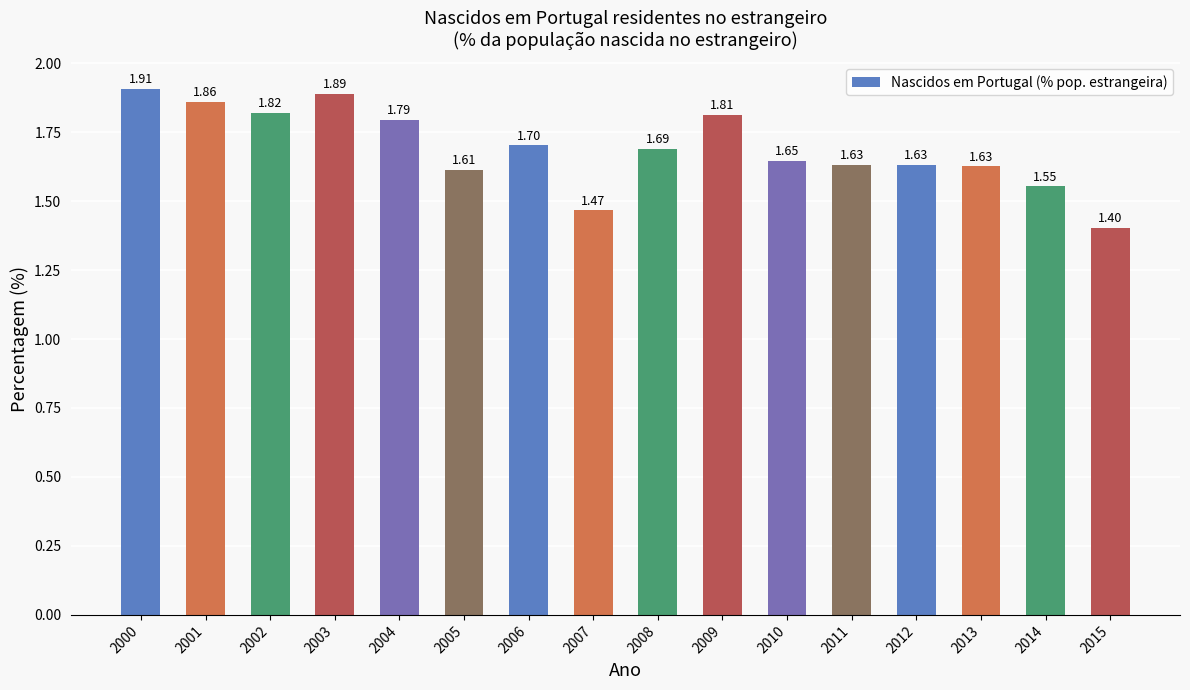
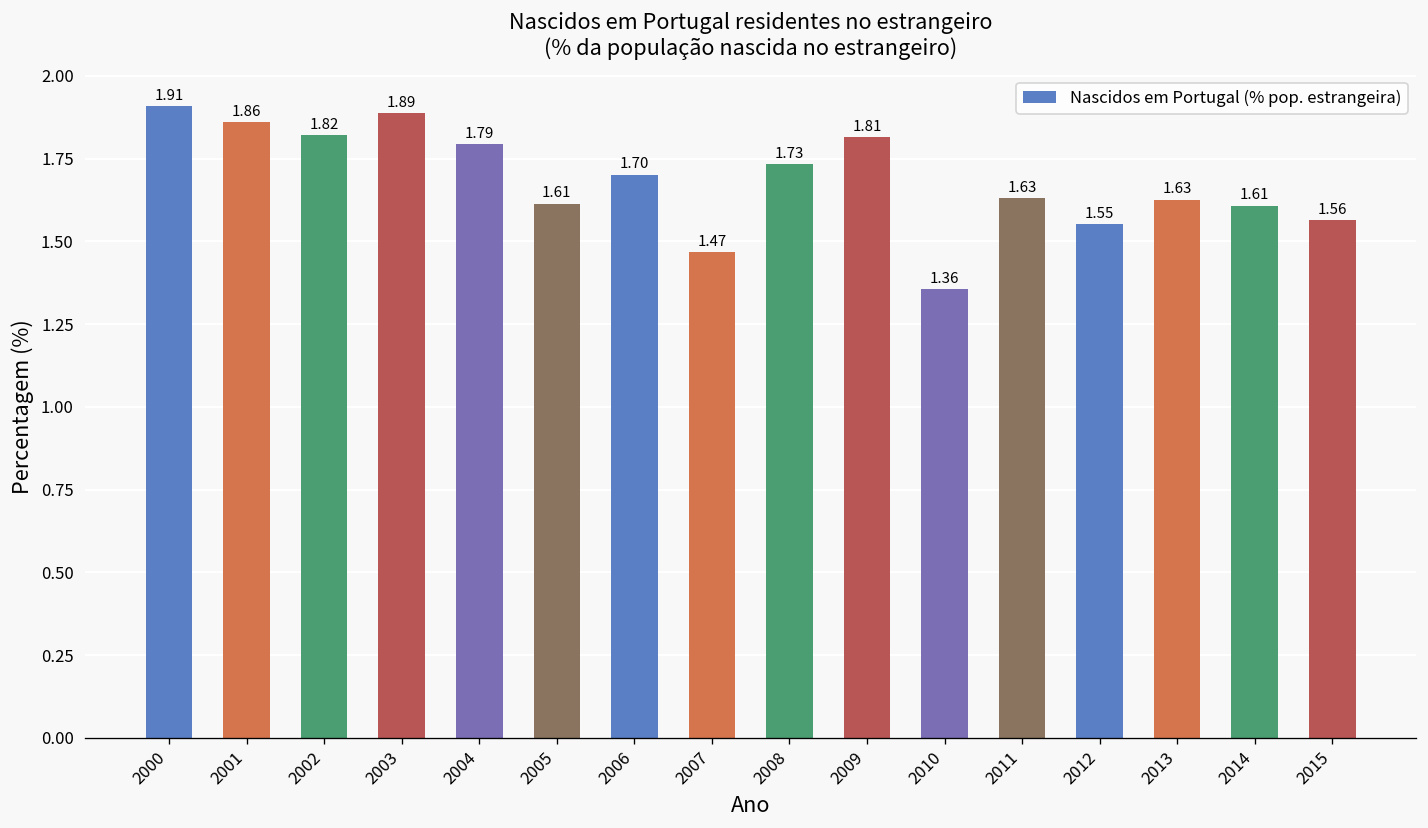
2008: 1.69 -> 1.73
2010: 1.65 -> 1.36
2012: 1.63 -> 1.55
2014: 1.55 -> 1.61
2015: 1.40 -> 1.56
